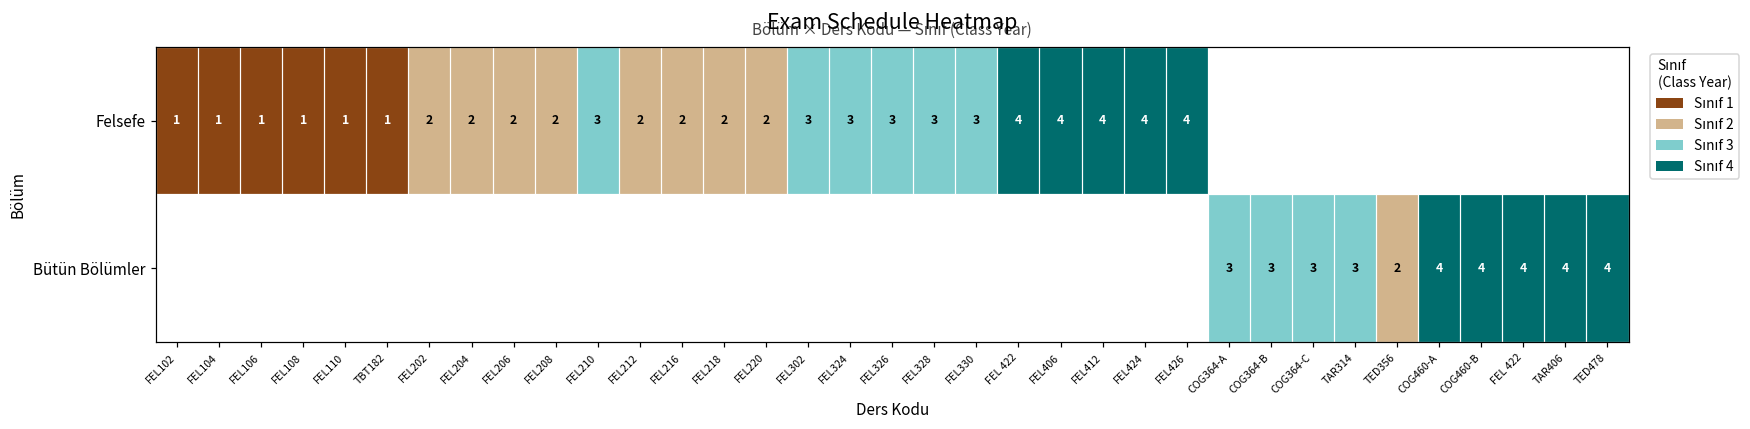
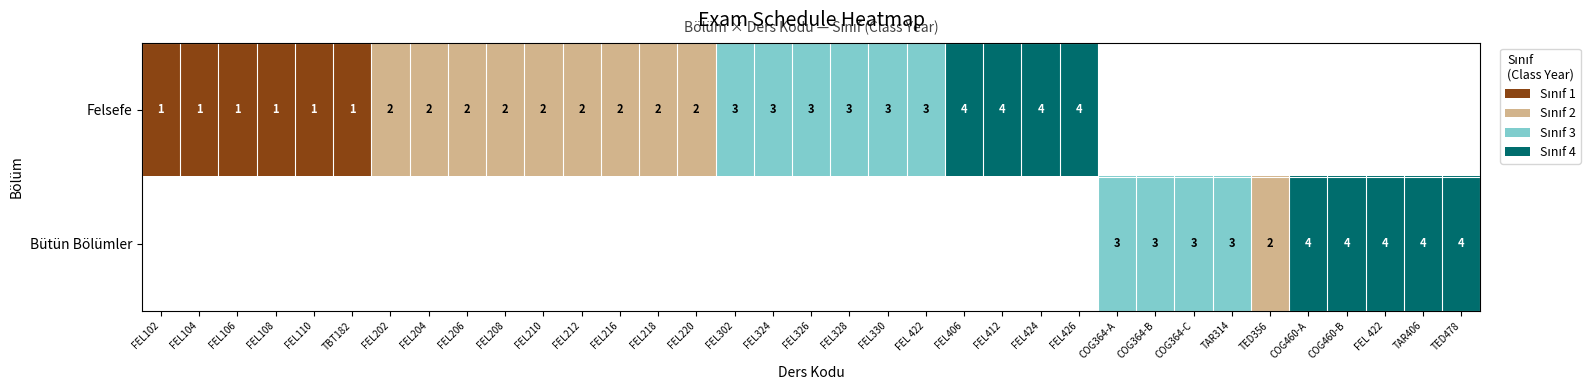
Felsefe, FEL210: 3 -> 2
Felsefe, FEL 422: 4 -> 3
